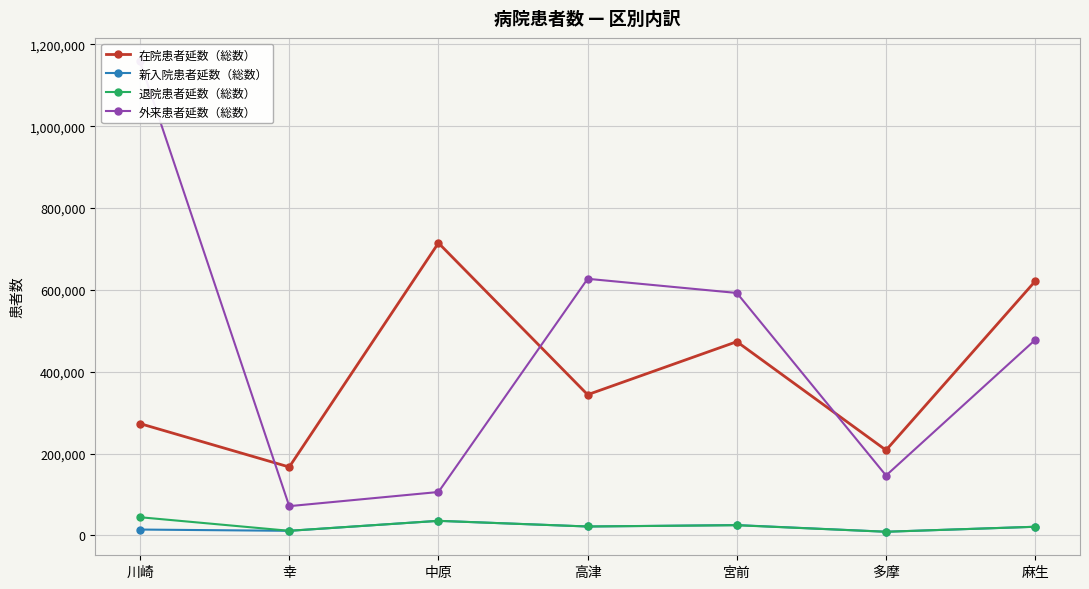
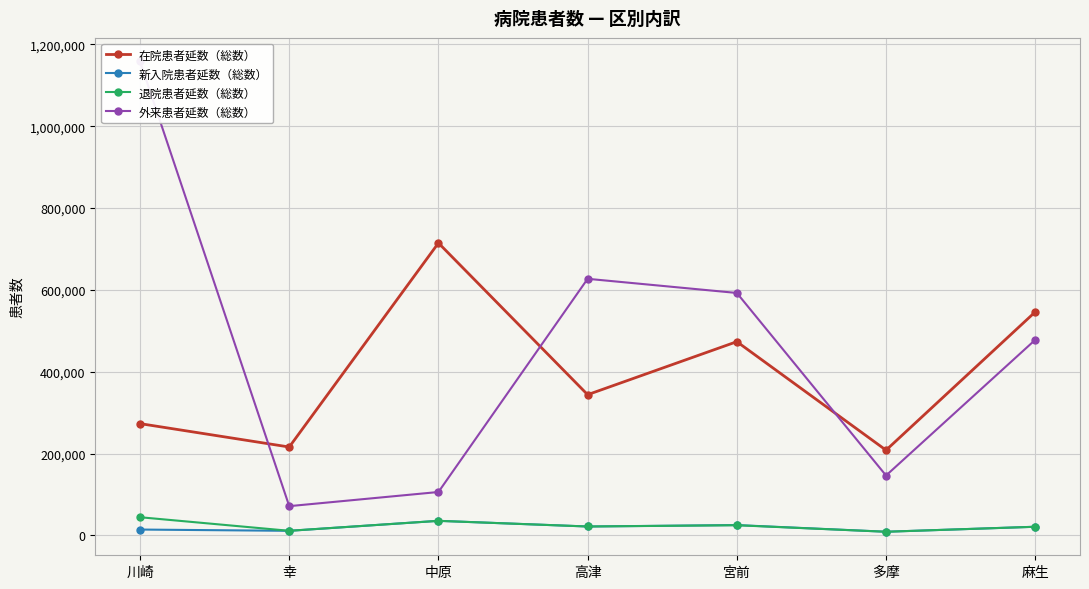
在院患者延数（総数）, 幸: 170,000 -> 220,000
在院患者延数（総数）, 麻生: 620,000 -> 550,000
